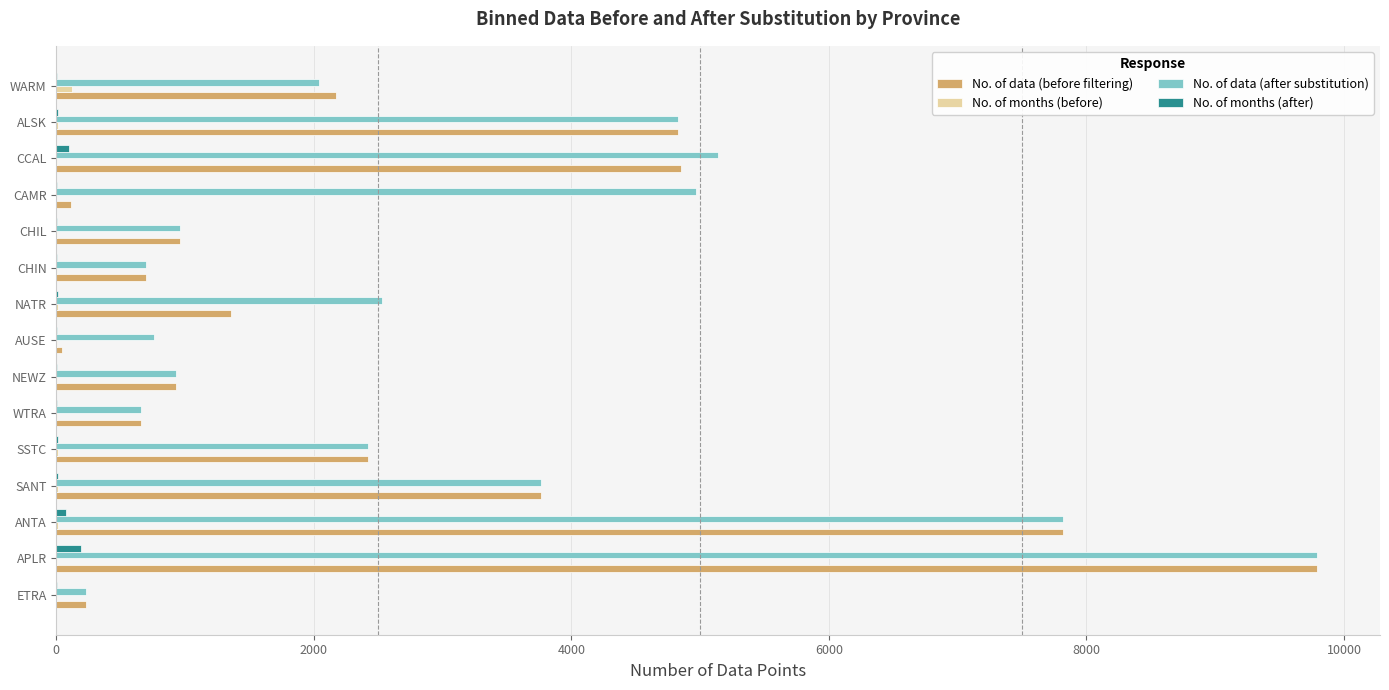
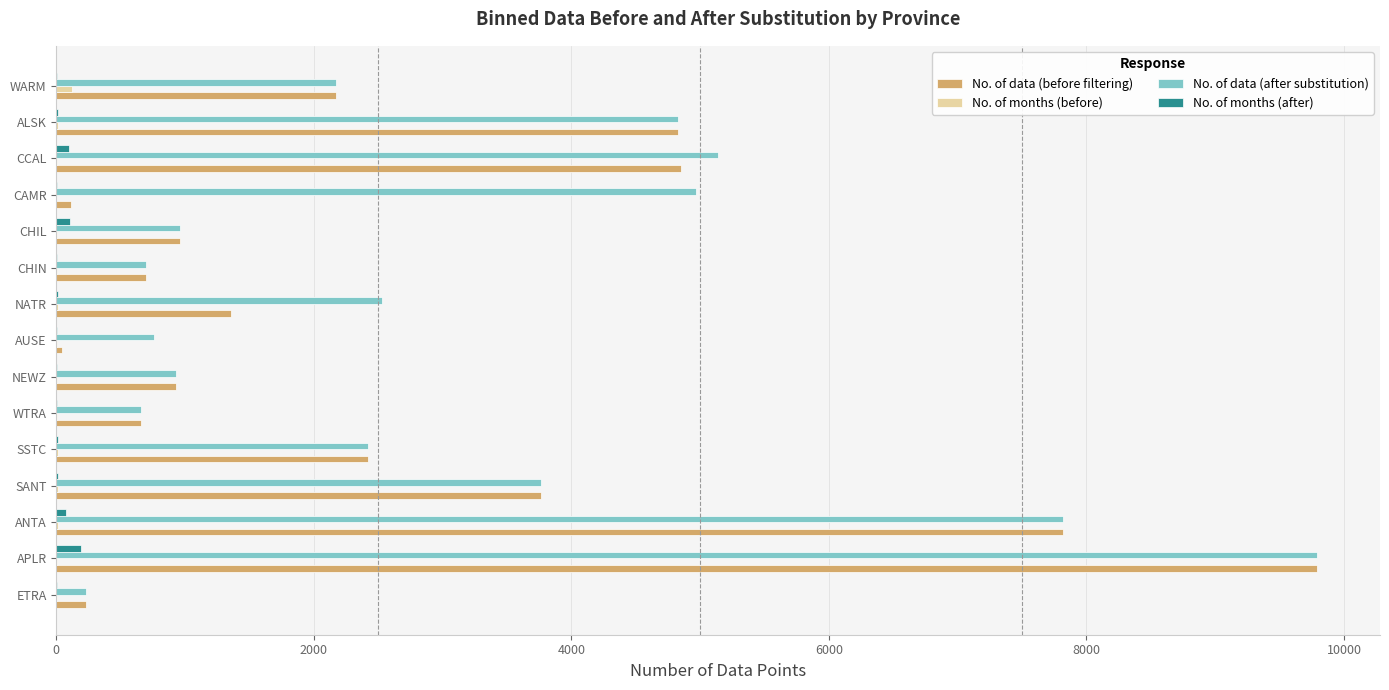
No. of data (after substitution), WARM: 2040 -> 2170
No. of months (after), CHIL: 10 -> 100
